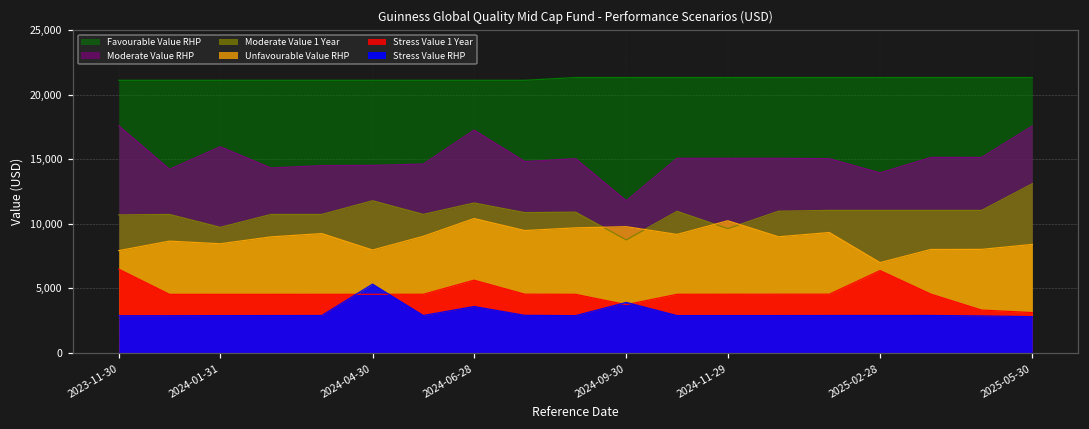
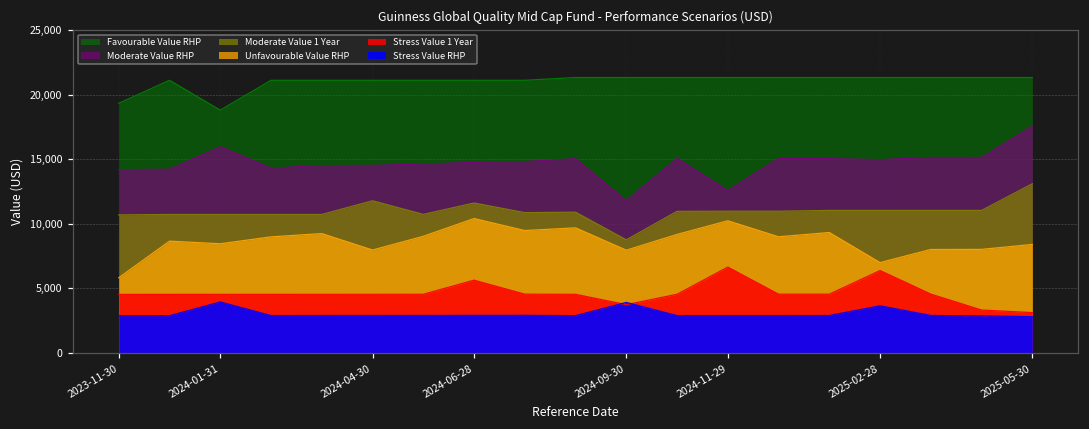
Favourable Value RHP, 2023-11-30: 21,100 -> 19,300
Moderate Value RHP, 2023-11-30: 17,600 -> 14,200
Unfavourable Value RHP, 2023-11-30: 7,900 -> 5,800
Stress Value 1 Year, 2023-11-30: 6,500 -> 4,500
Favourable Value RHP, 2024-01-31: 21,100 -> 18,800
Moderate Value 1 Year, 2024-01-31: 9,700 -> 10,700
Stress Value RHP, 2024-01-31: 2,900 -> 3,900
Stress Value RHP, 2024-04-30: 5,300 -> 2,900
Moderate Value RHP, 2024-06-28: 17,200 -> 14,800
Stress Value RHP, 2024-06-28: 3,600 -> 2,900
Unfavourable Value RHP, 2024-09-30: 9,800 -> 8,000
Moderate Value RHP, 2024-11-29: 15,100 -> 12,600
Moderate Value 1 Year, 2024-11-29: 9,600 -> 11,000
Stress Value 1 Year, 2024-11-29: 4,500 -> 6,600
Moderate Value RHP, 2025-02-28: 13,900 -> 15,000
Stress Value RHP, 2025-02-28: 2,900 -> 3,600
